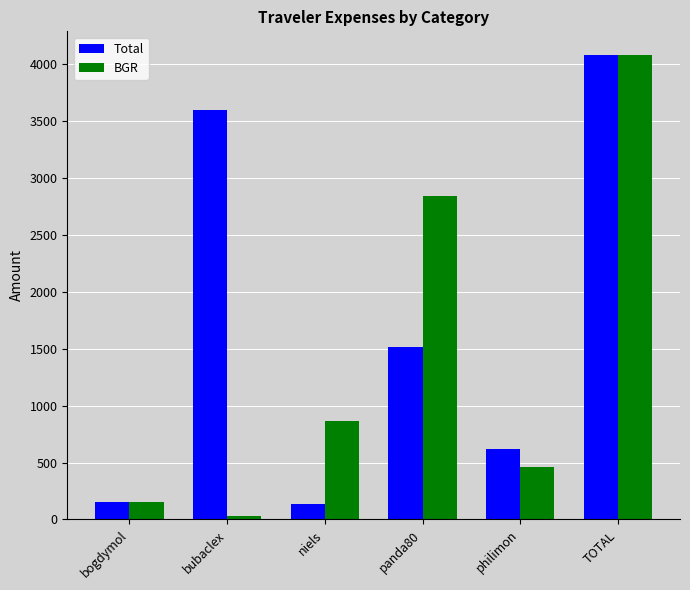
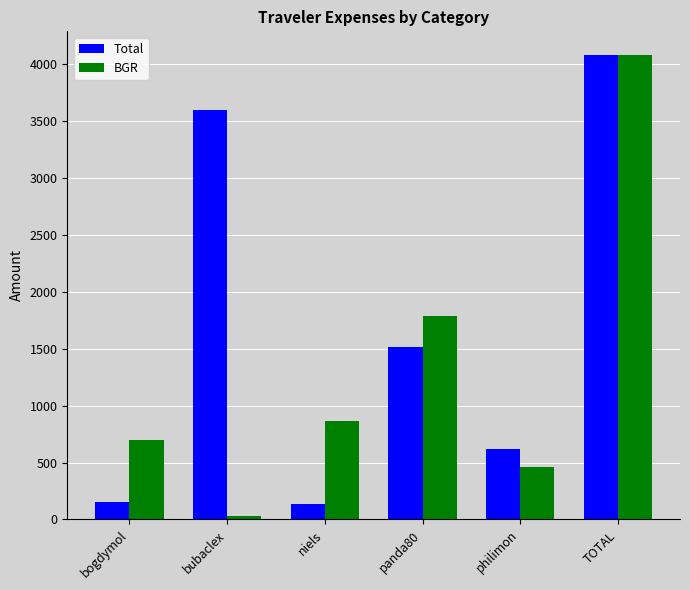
BGR, bogdymol: 150 -> 690
BGR, panda80: 2840 -> 1780
